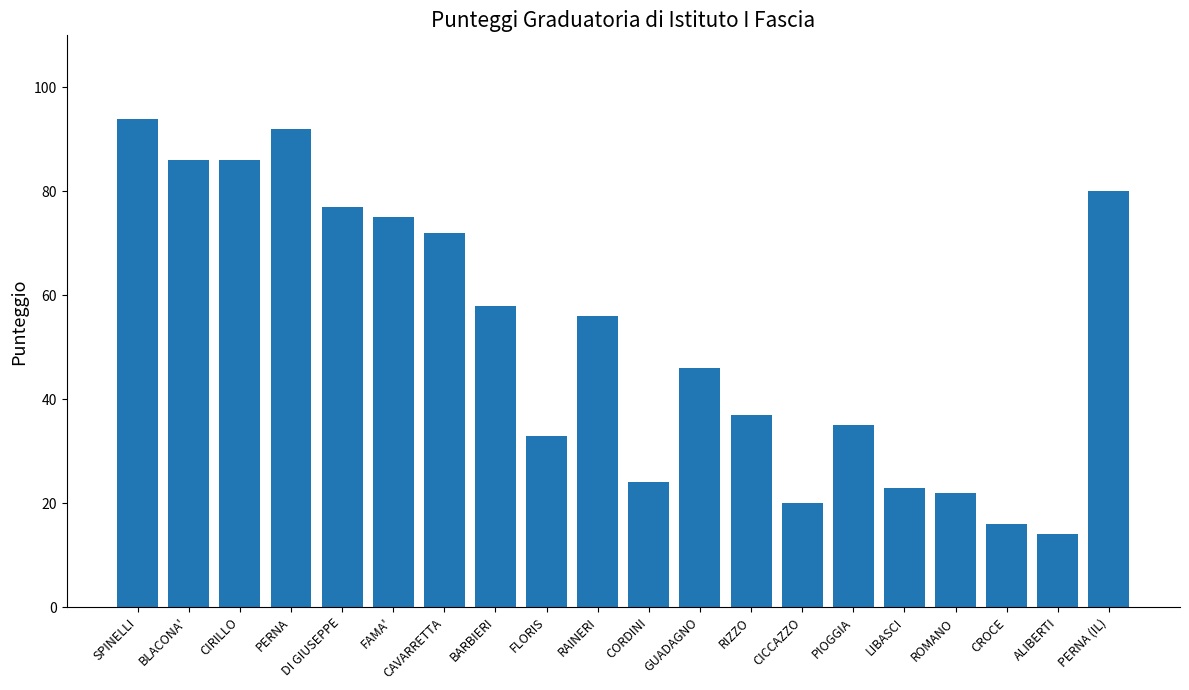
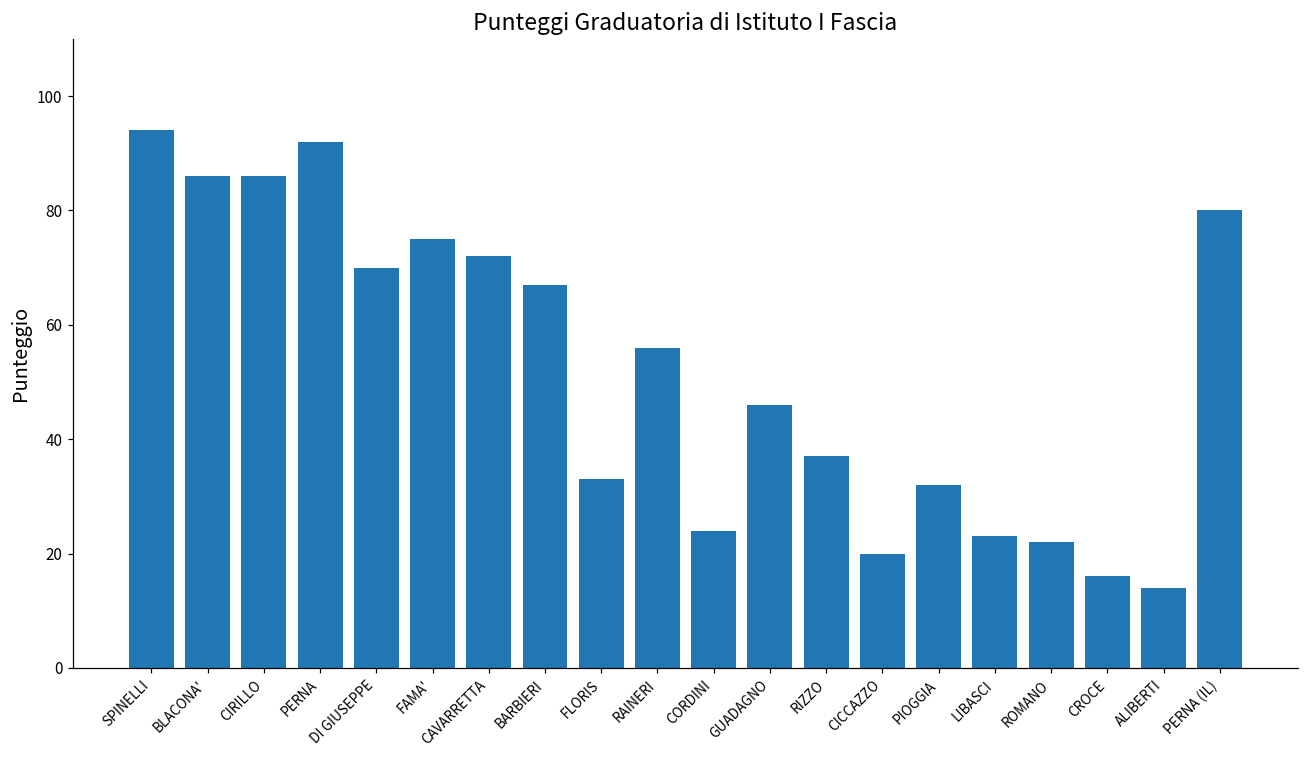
DI GIUSEPPE: 77 -> 70
BARBIERI: 58 -> 67
PIOGGIA: 35 -> 32
